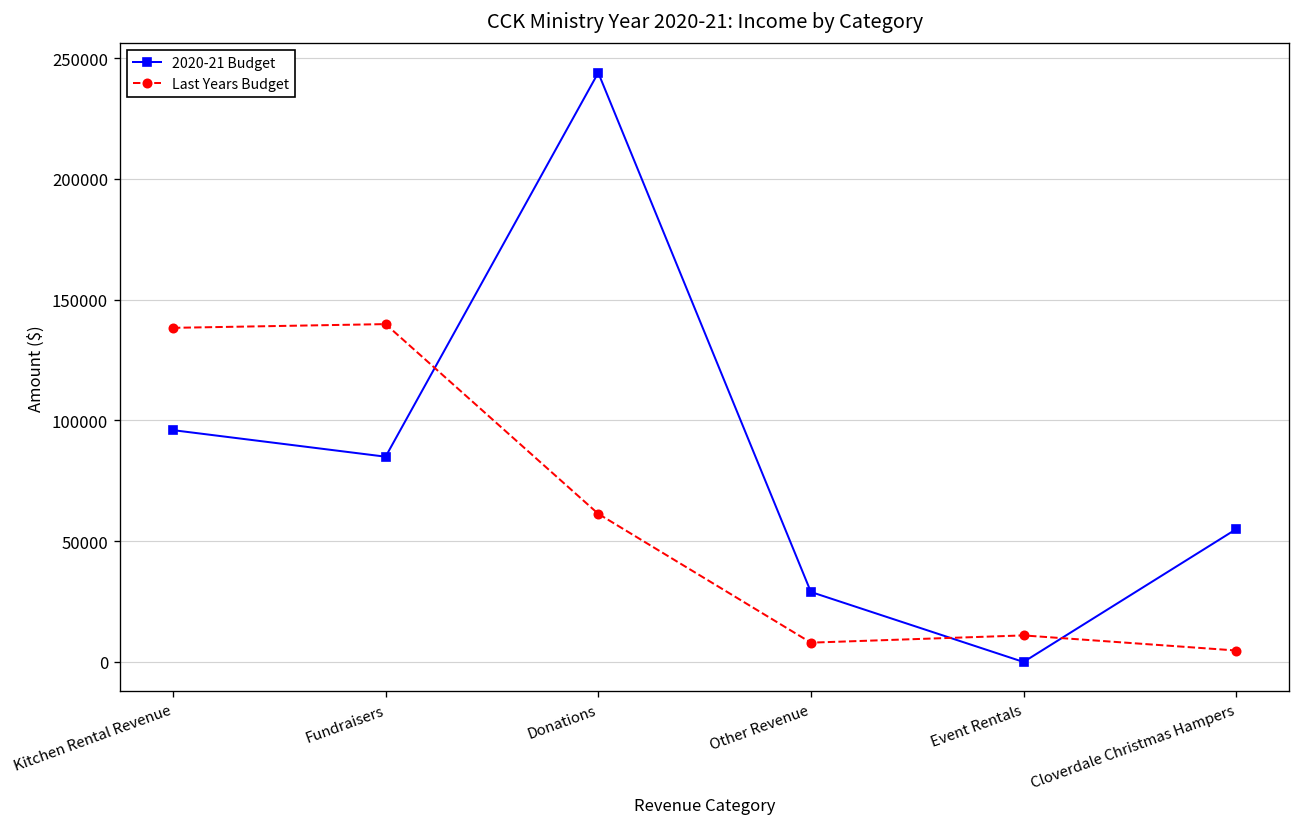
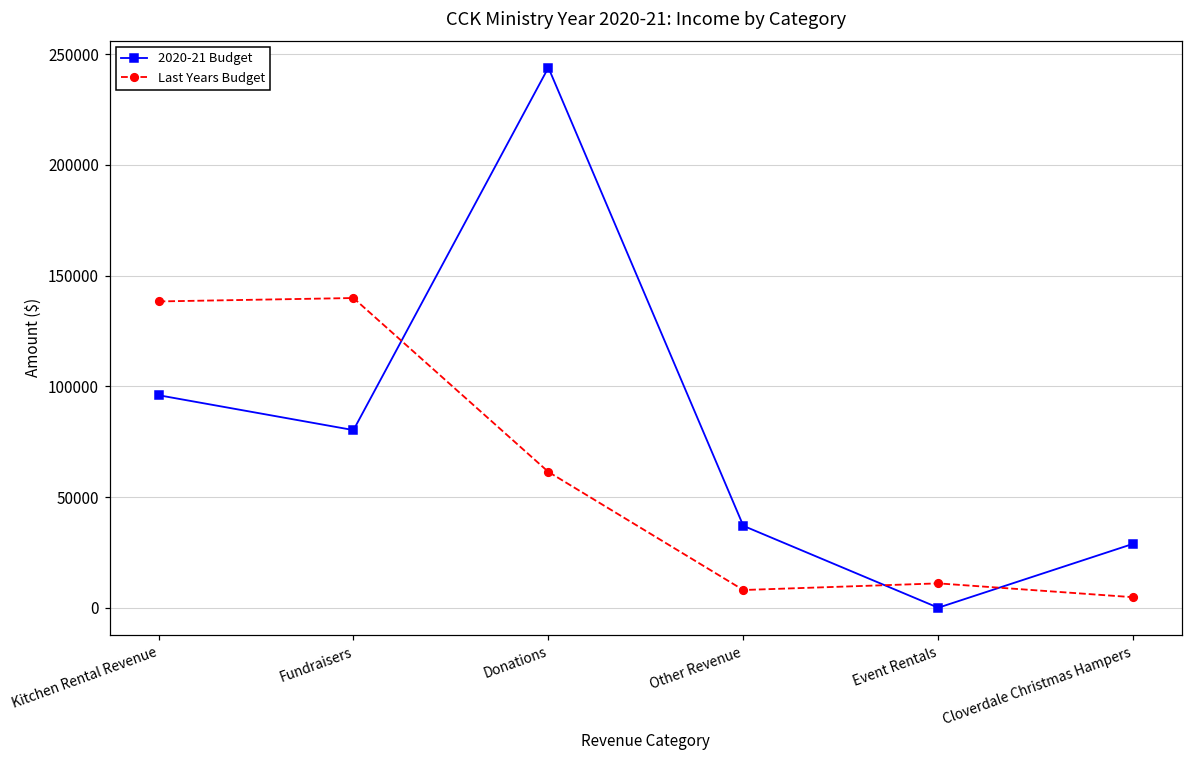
2020-21 Budget, Fundraisers: 85000 -> 80000
2020-21 Budget, Other Revenue: 29000 -> 37000
2020-21 Budget, Cloverdale Christmas Hampers: 55000 -> 29000
